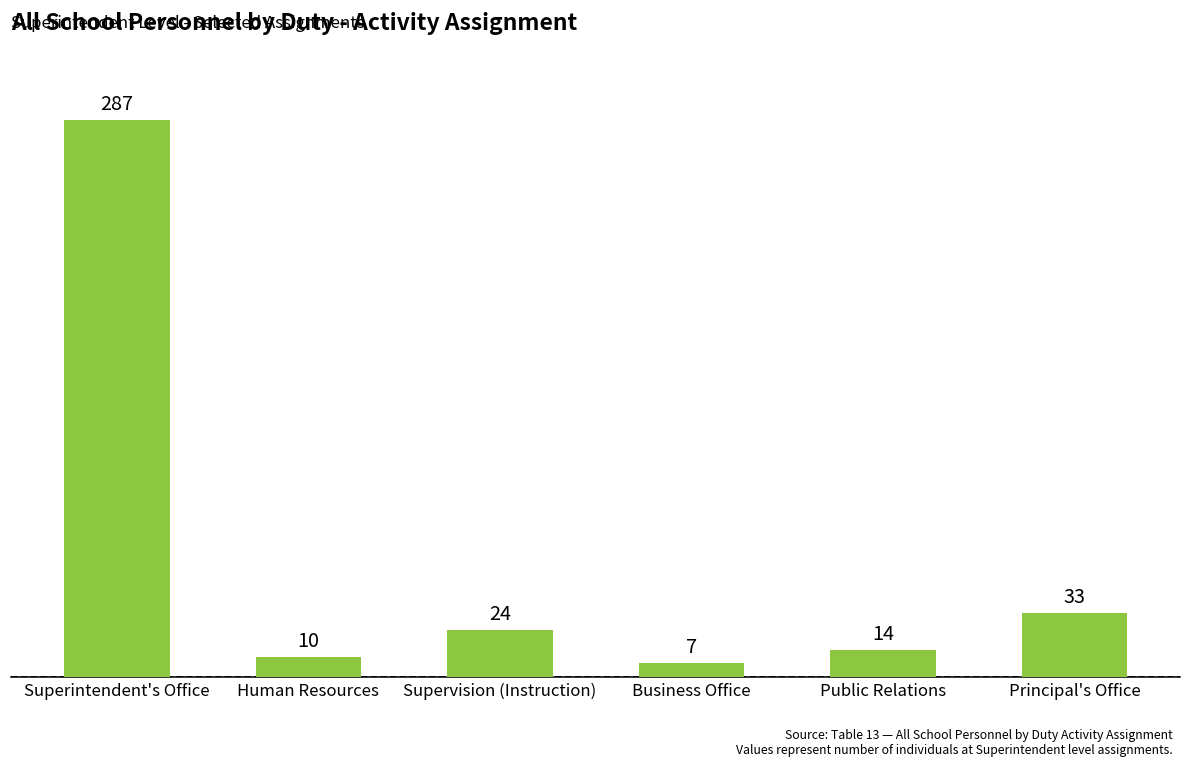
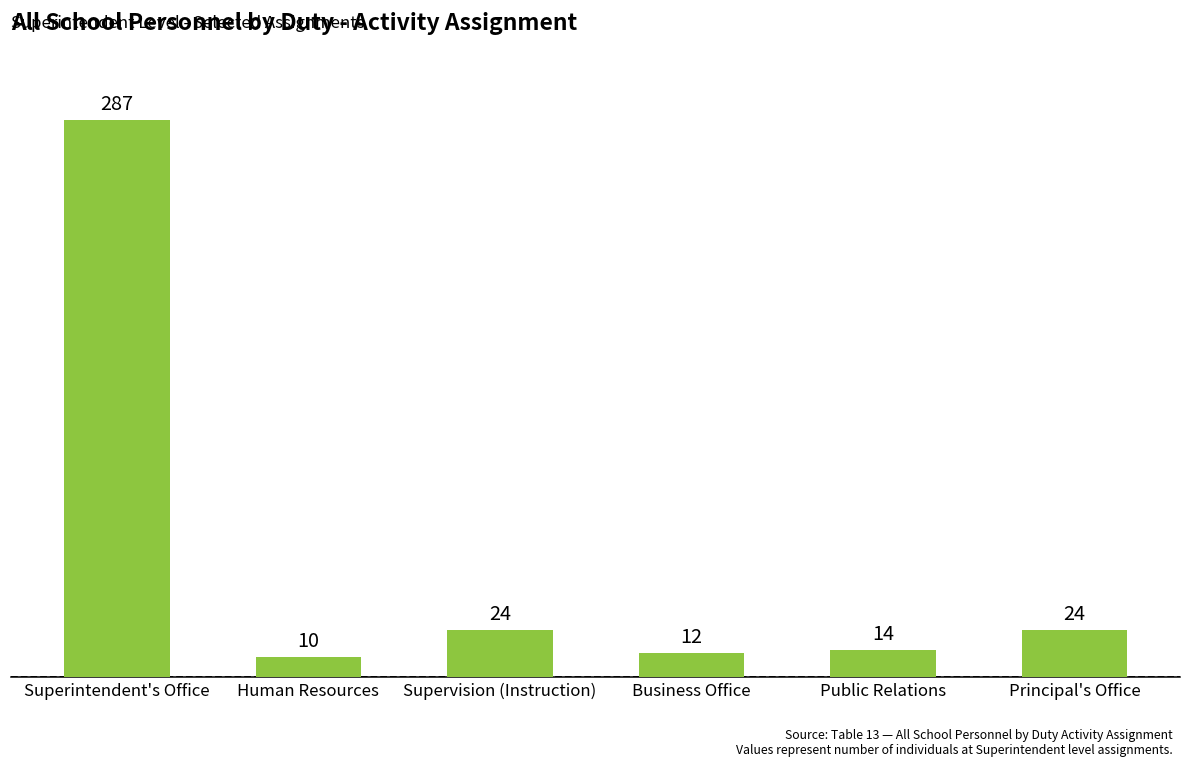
Business Office: 7 -> 12
Principal's Office: 33 -> 24
